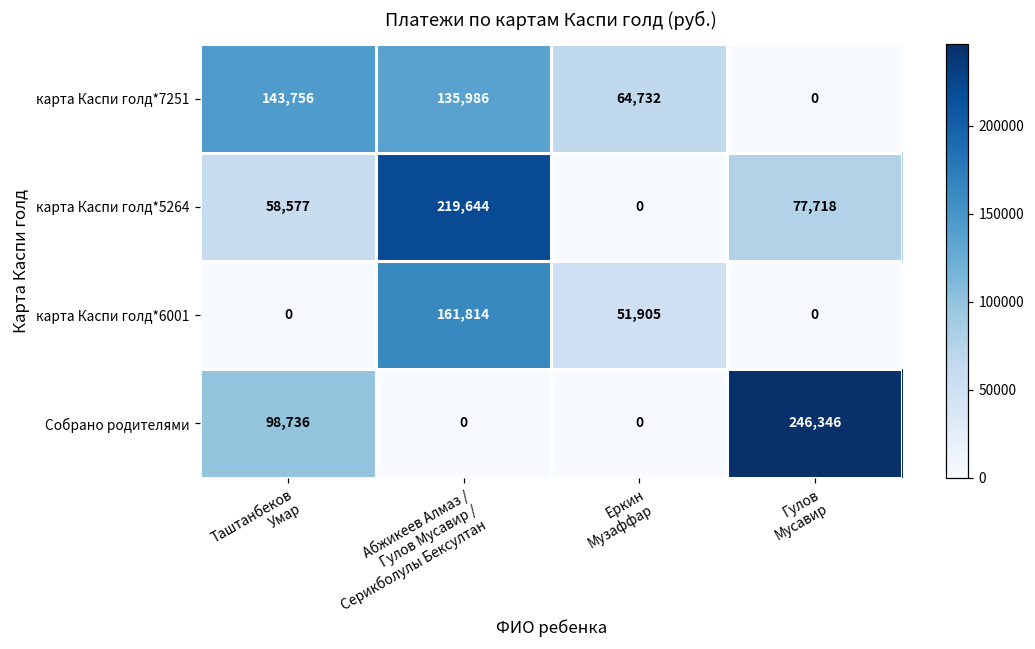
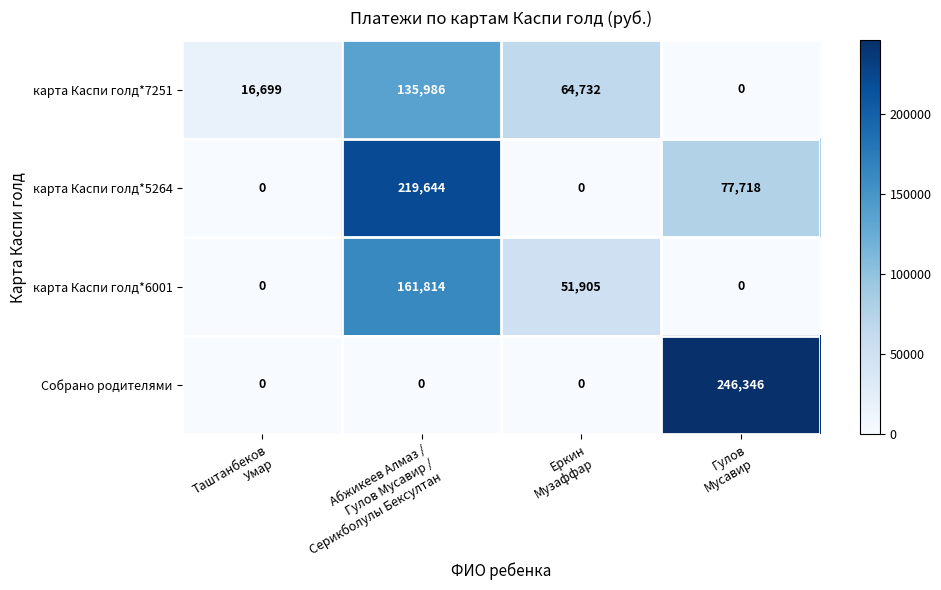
карта Каспи голд*7251, Таштанбеков Умар: 143,756 -> 16,699
карта Каспи голд*5264, Таштанбеков Умар: 58,577 -> 0
Собрано родителями, Таштанбеков Умар: 98,736 -> 0
